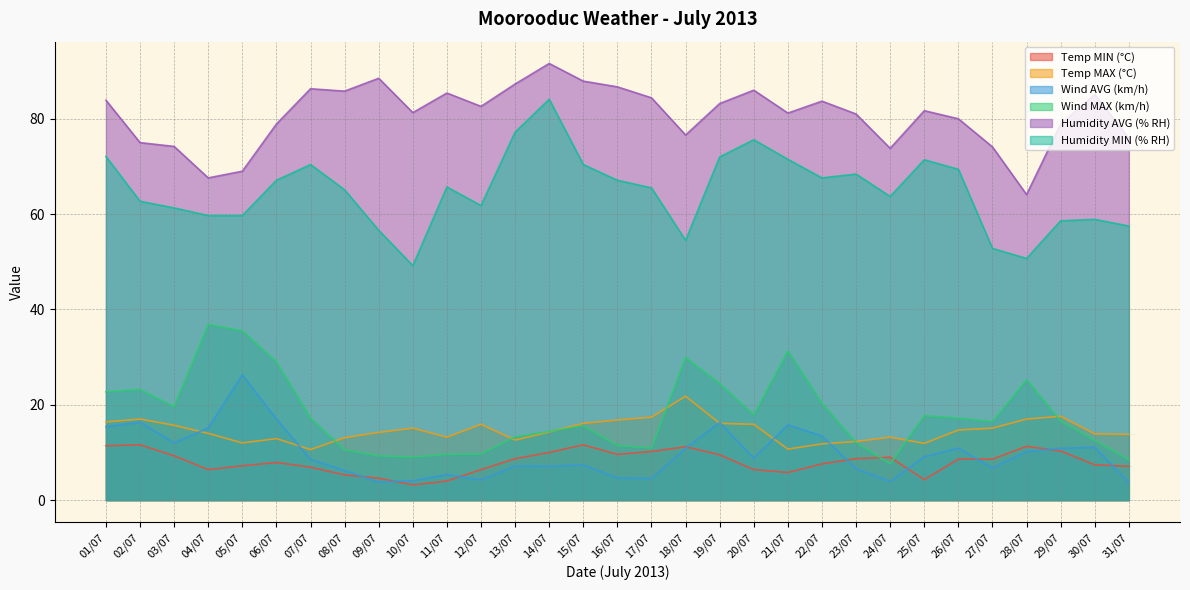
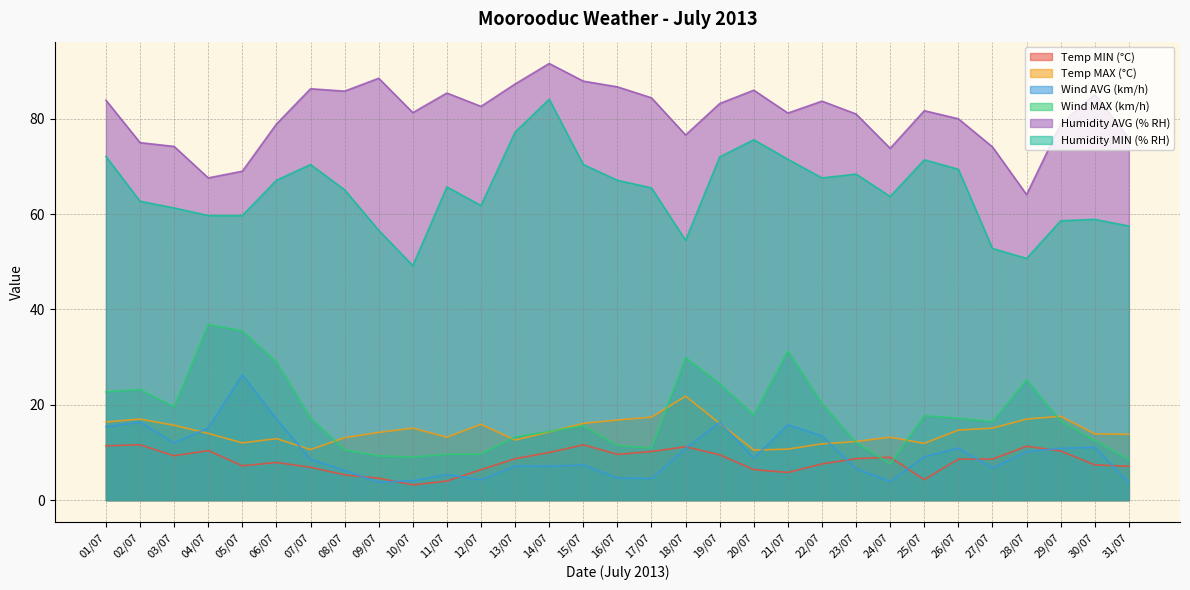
Temp MIN (°C), 04/07: 6 -> 10
Temp MAX (°C), 20/07: 16 -> 11
